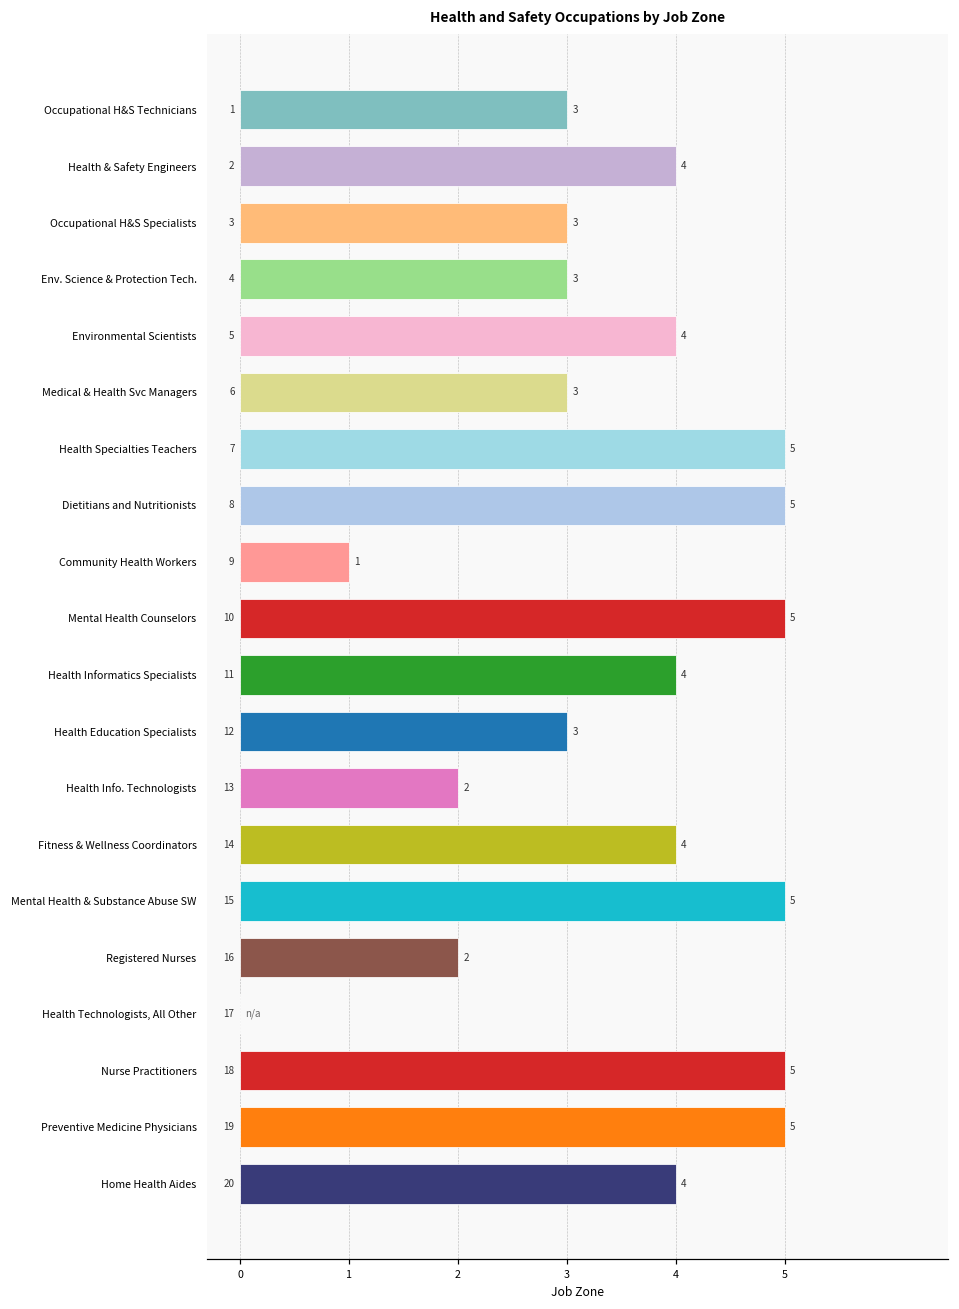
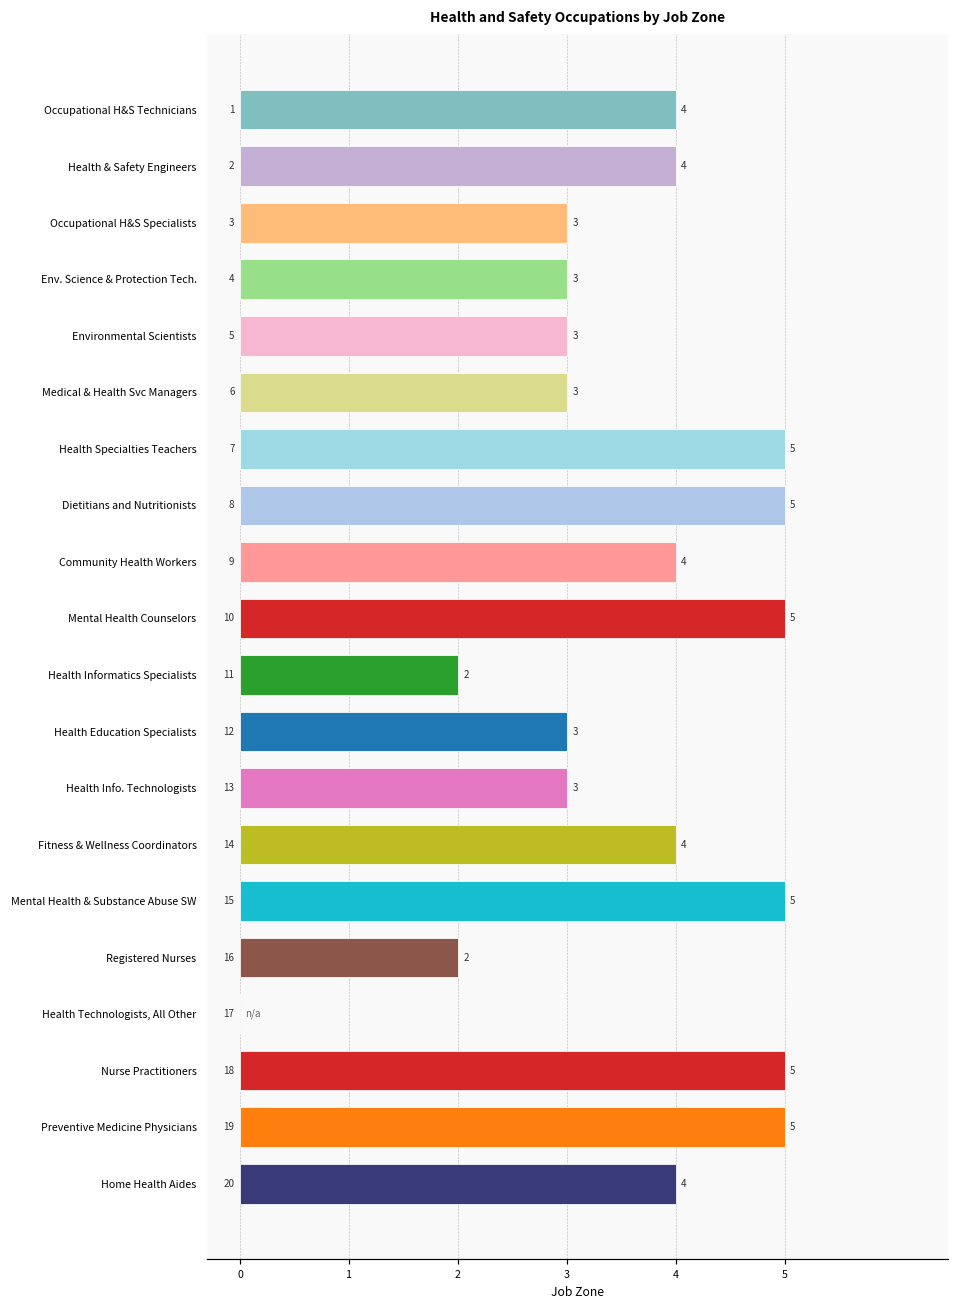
Occupational H&S Technicians: 3 -> 4
Environmental Scientists: 4 -> 3
Community Health Workers: 1 -> 4
Health Informatics Specialists: 4 -> 2
Health Info. Technologists: 2 -> 3
